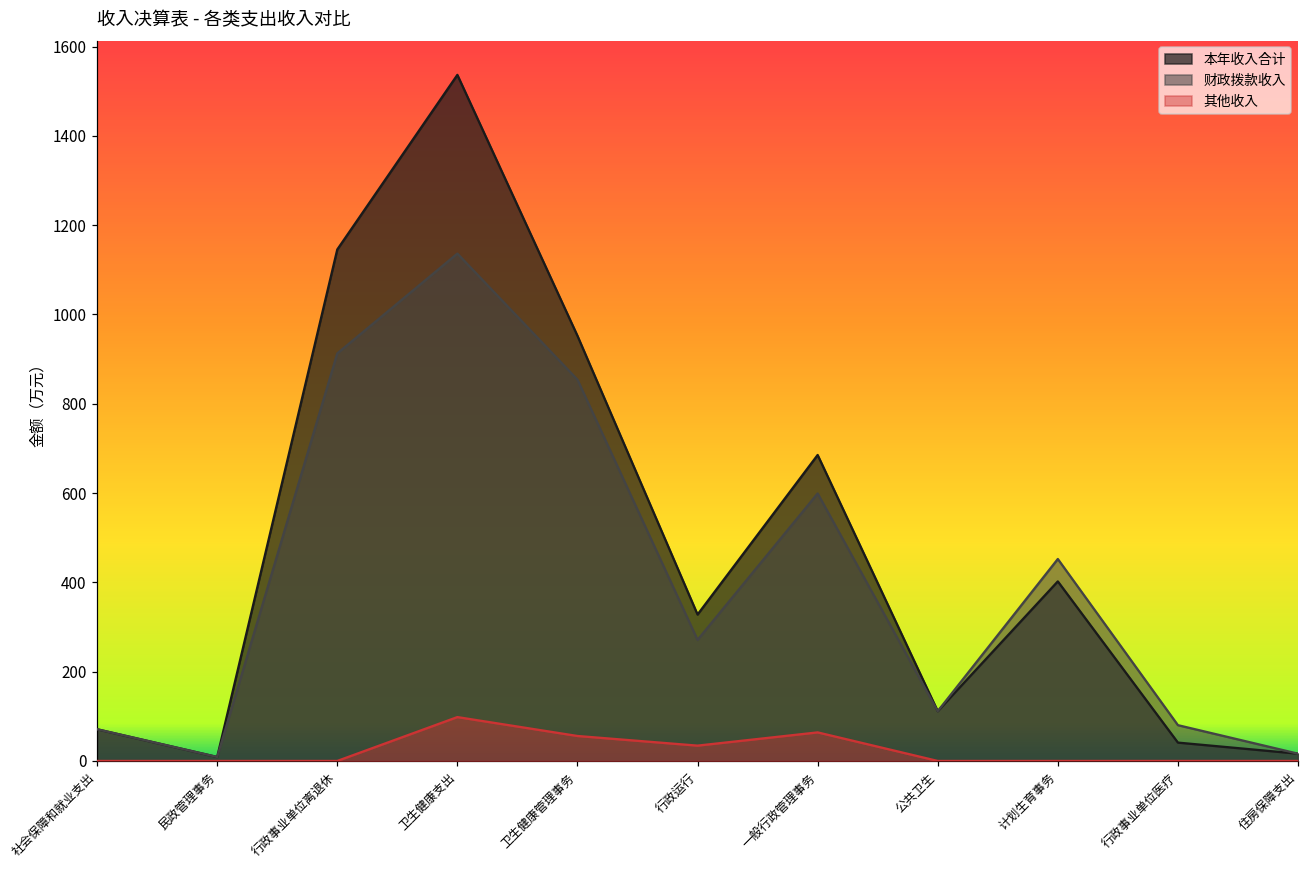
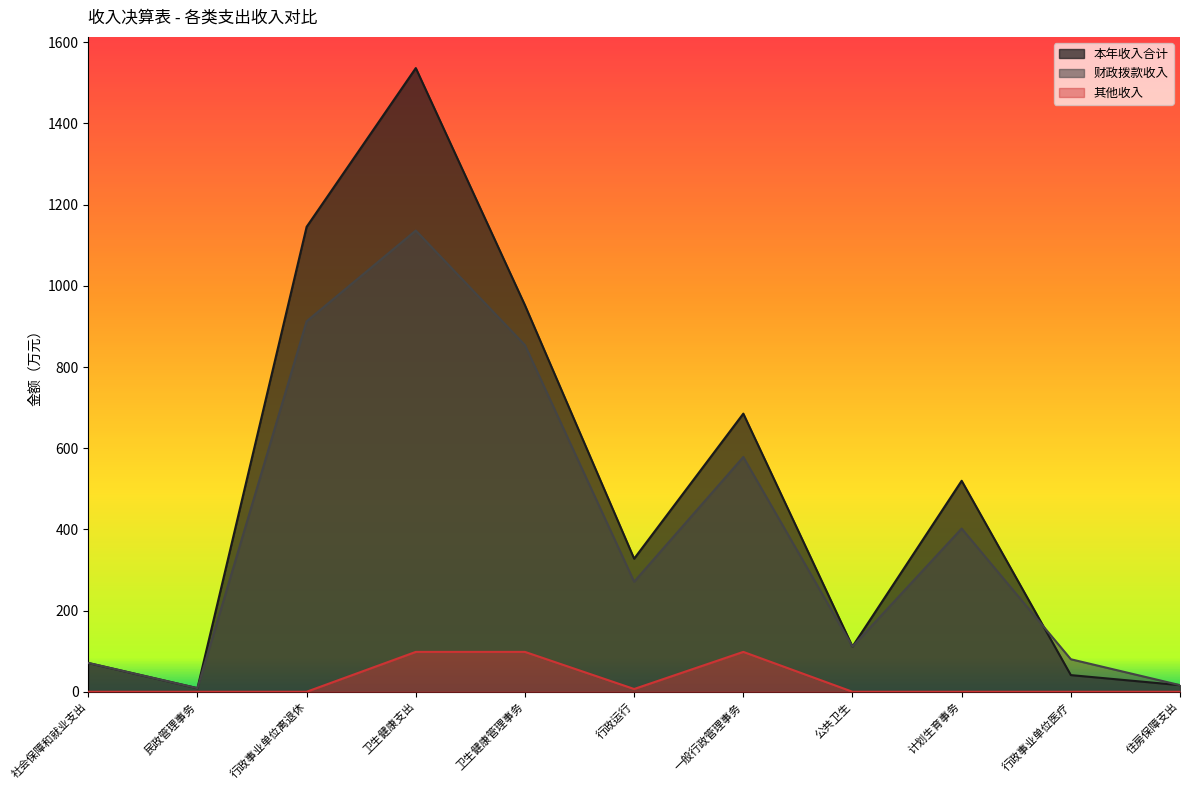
其他收入, 卫生健康管理事务: 60 -> 100
其他收入, 行政运行: 30 -> 10
财政拨款收入, 一般行政管理事务: 600 -> 580
其他收入, 一般行政管理事务: 60 -> 100
本年收入合计, 计划生育事务: 400 -> 520
财政拨款收入, 计划生育事务: 450 -> 400
